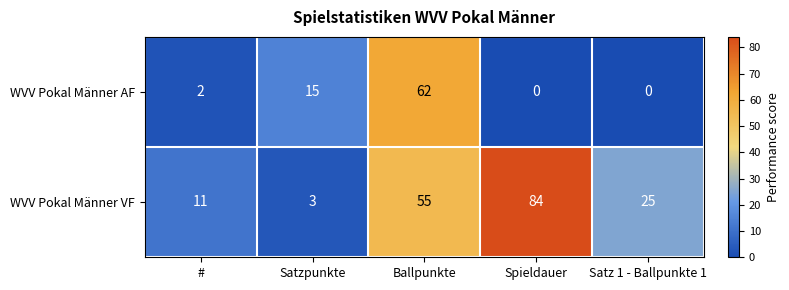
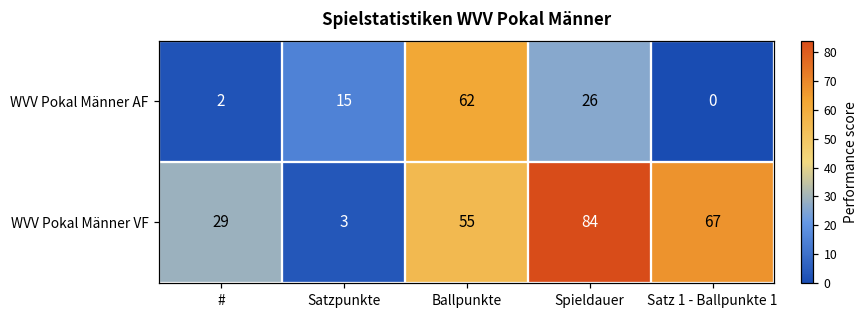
WVV Pokal Männer AF, Spieldauer: 0 -> 26
WVV Pokal Männer VF, #: 11 -> 29
WVV Pokal Männer VF, Satz 1 - Ballpunkte 1: 25 -> 67
